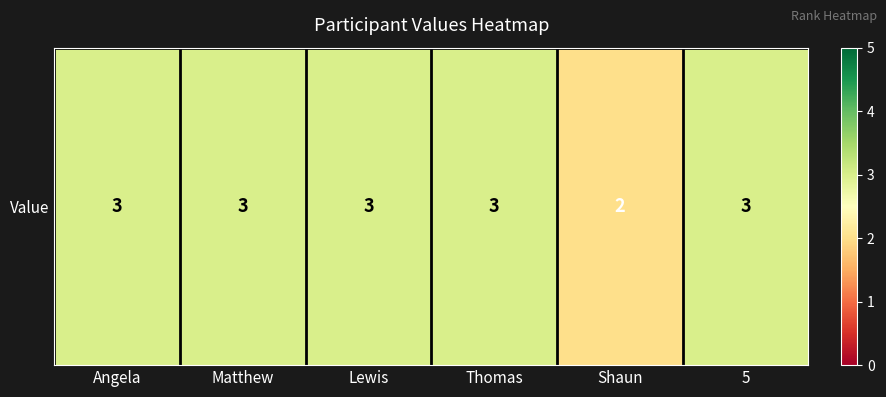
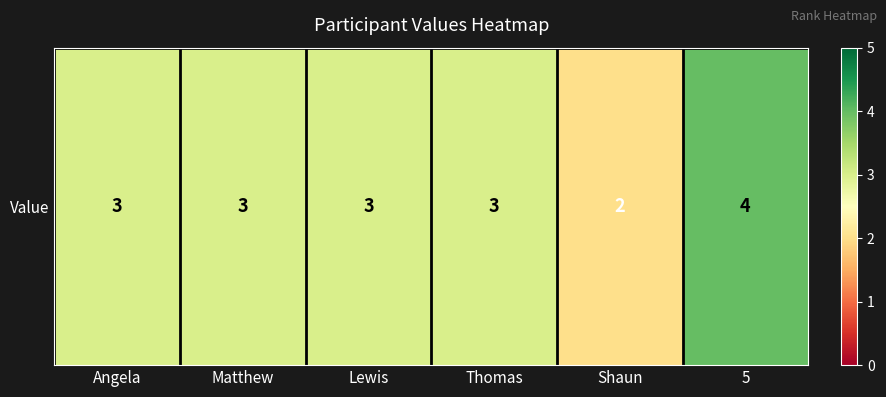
Value, 5: 3 -> 4
